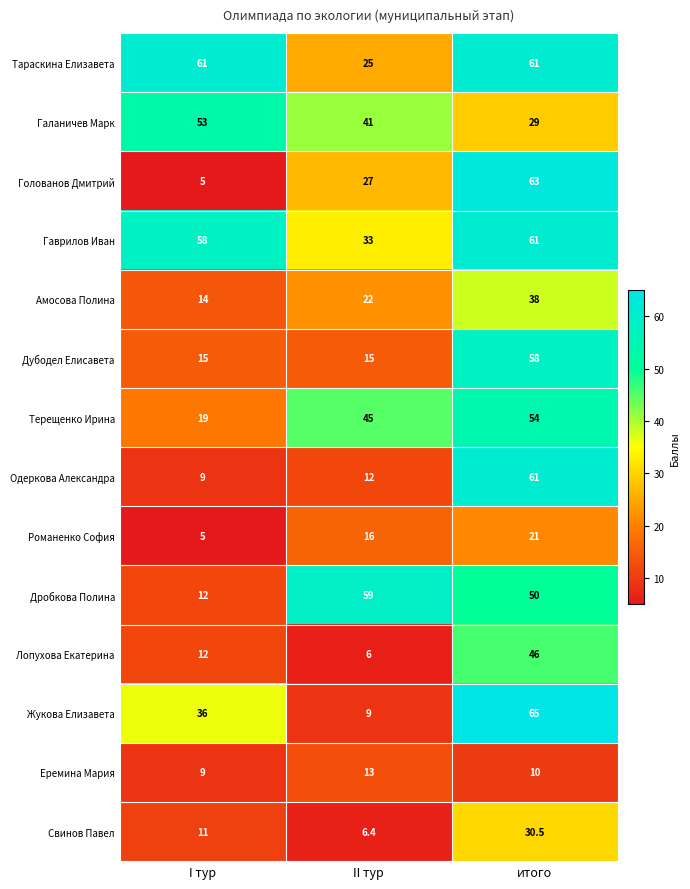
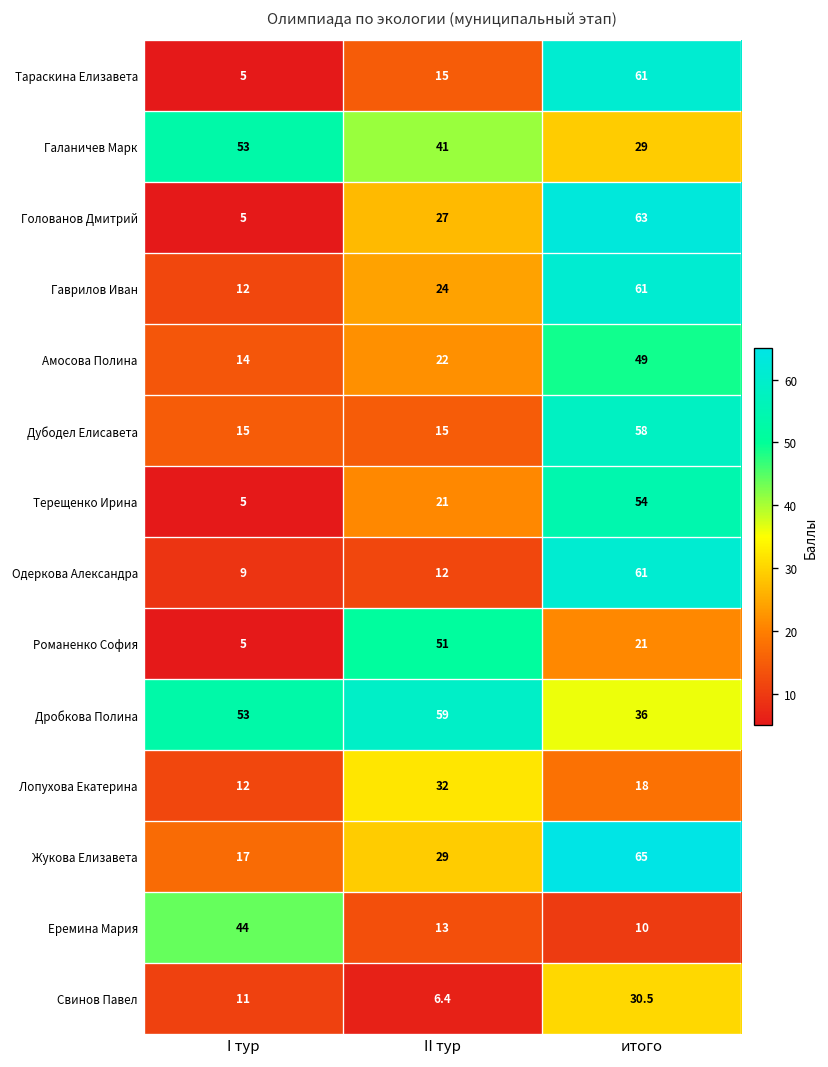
Тараскина Елизавета, I тур: 61 -> 5
Тараскина Елизавета, II тур: 25 -> 15
Гаврилов Иван, I тур: 58 -> 12
Гаврилов Иван, II тур: 33 -> 24
Амосова Полина, итого: 38 -> 49
Терещенко Ирина, I тур: 19 -> 5
Терещенко Ирина, II тур: 45 -> 21
Романенко София, II тур: 16 -> 51
Дробкова Полина, I тур: 12 -> 53
Дробкова Полина, итого: 50 -> 36
Лопухова Екатерина, II тур: 6 -> 32
Лопухова Екатерина, итого: 46 -> 18
Жукова Елизавета, I тур: 36 -> 17
Жукова Елизавета, II тур: 9 -> 29
Еремина Мария, I тур: 9 -> 44
